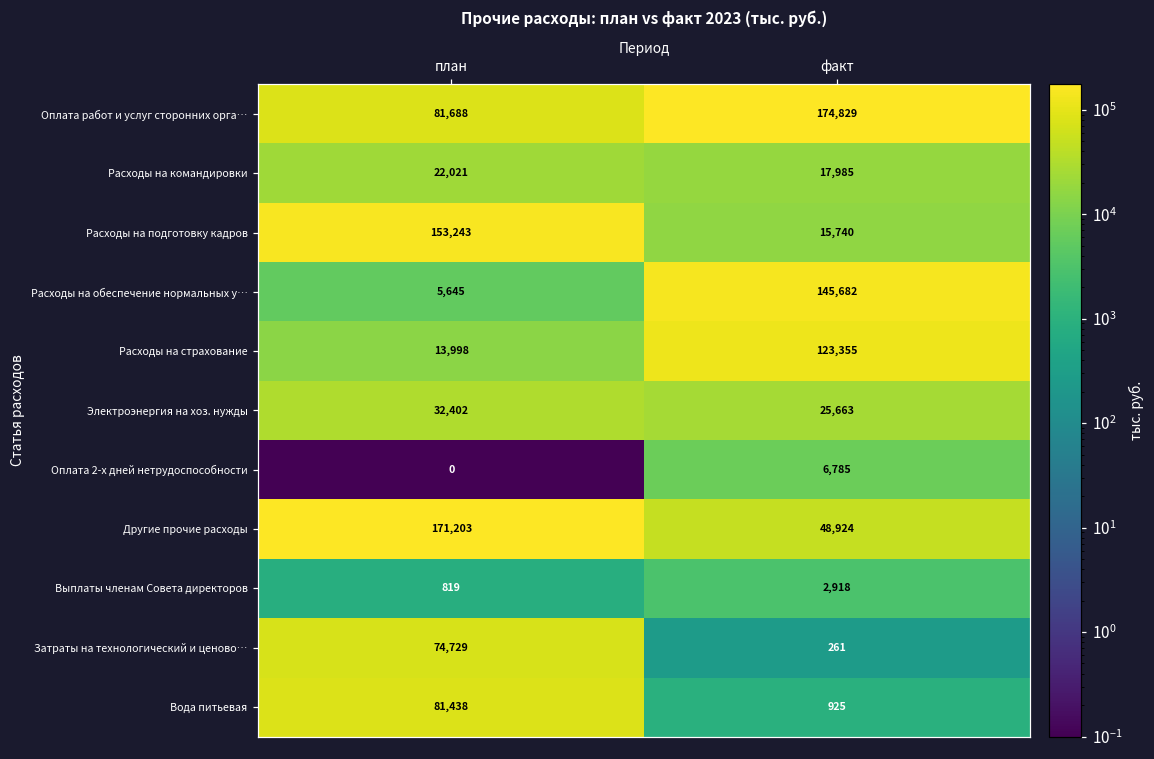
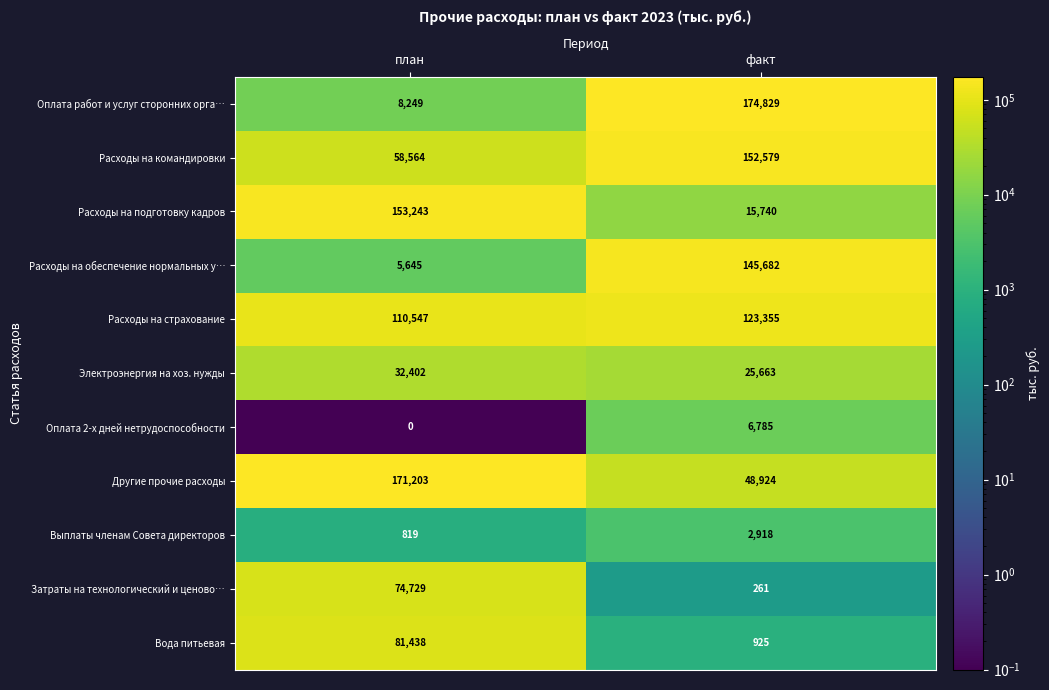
Оплата работ и услуг сторонних орга…, план: 81,688 -> 8,249
Расходы на командировки, план: 22,021 -> 58,564
Расходы на командировки, факт: 17,985 -> 152,579
Расходы на страхование, план: 13,998 -> 110,547
